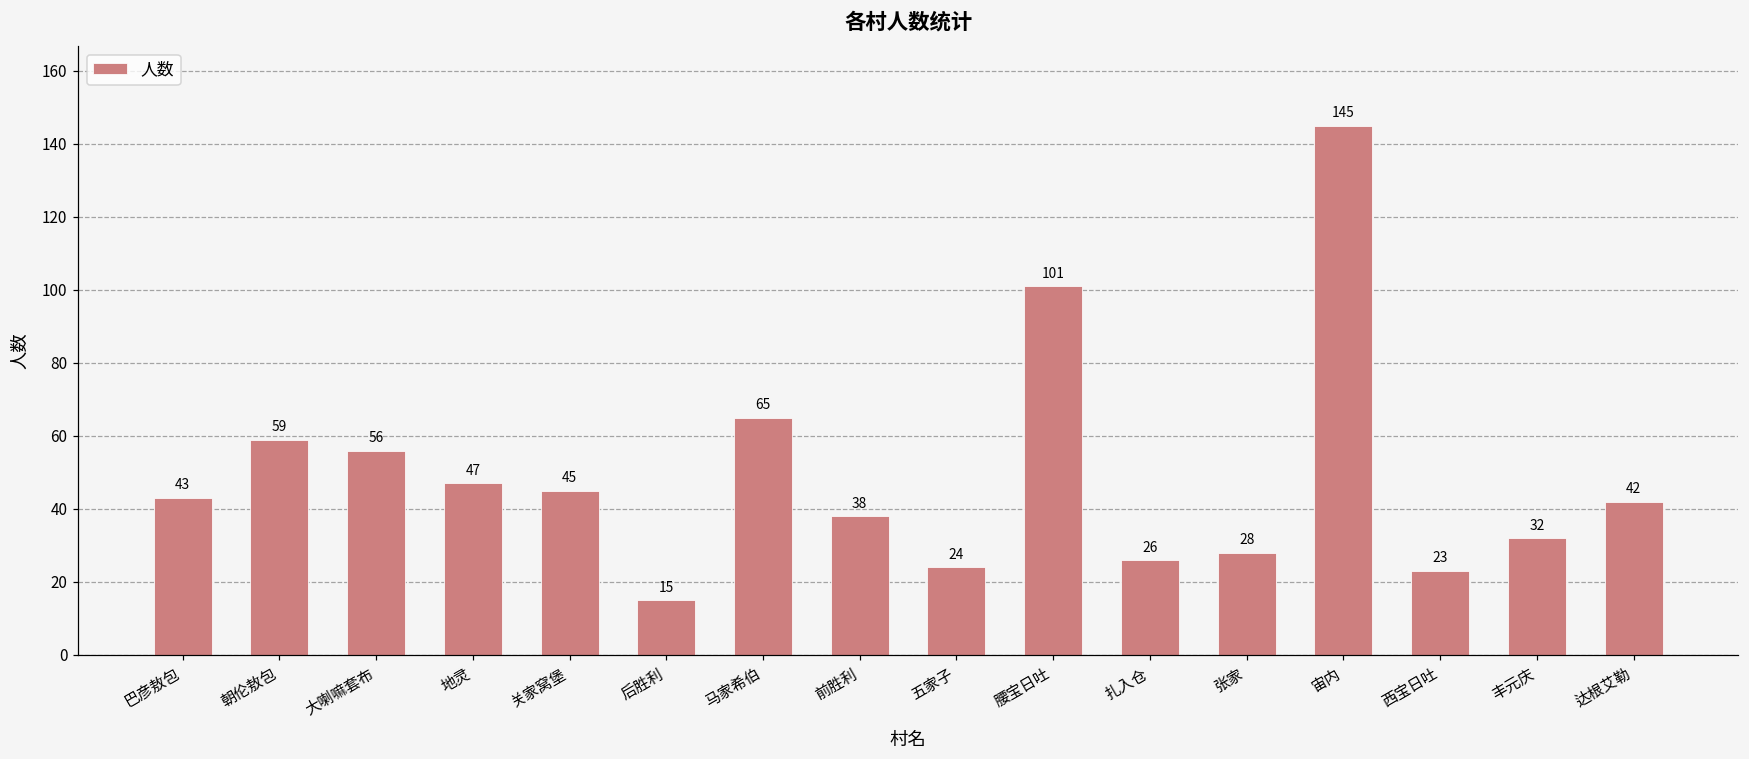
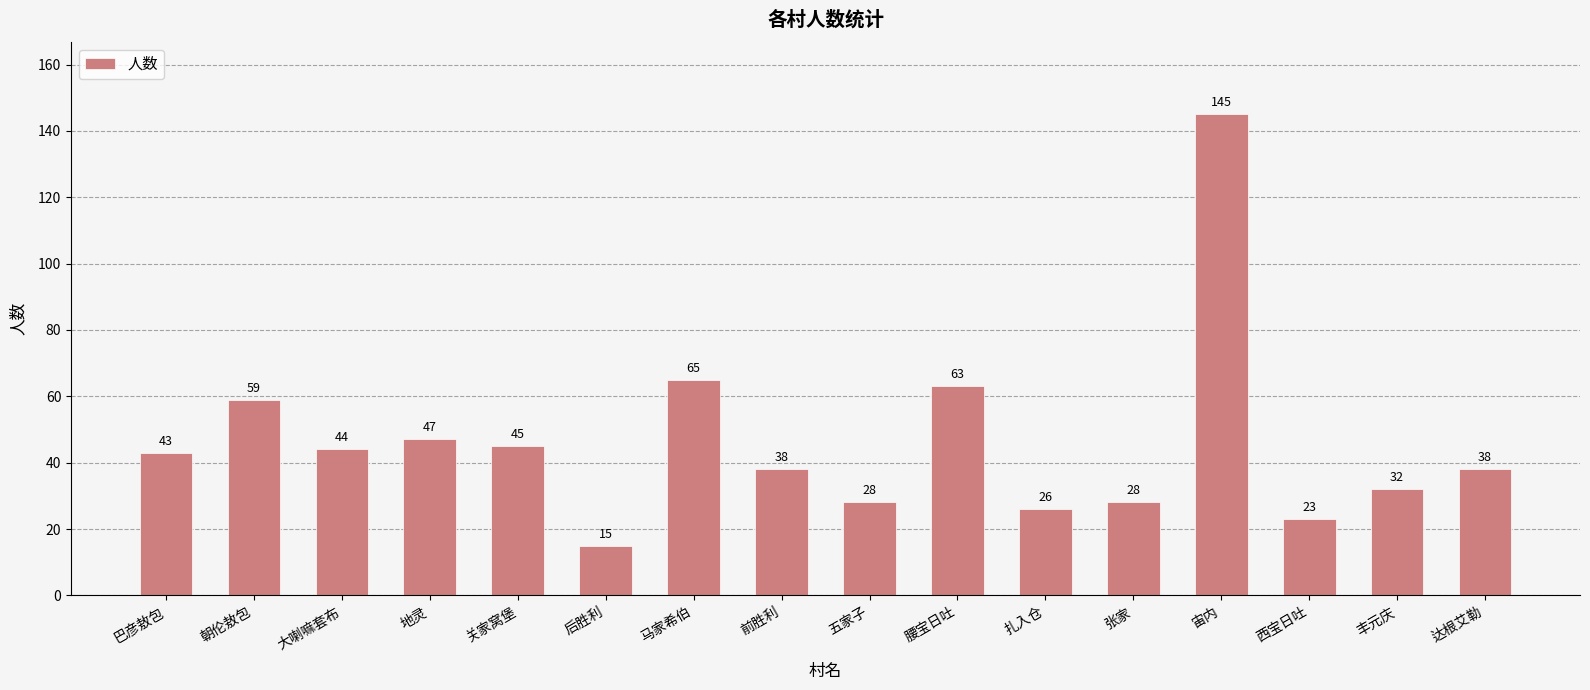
大喇嘛套布: 56 -> 44
五家子: 24 -> 28
腰宝日吐: 101 -> 63
达根艾勒: 42 -> 38
